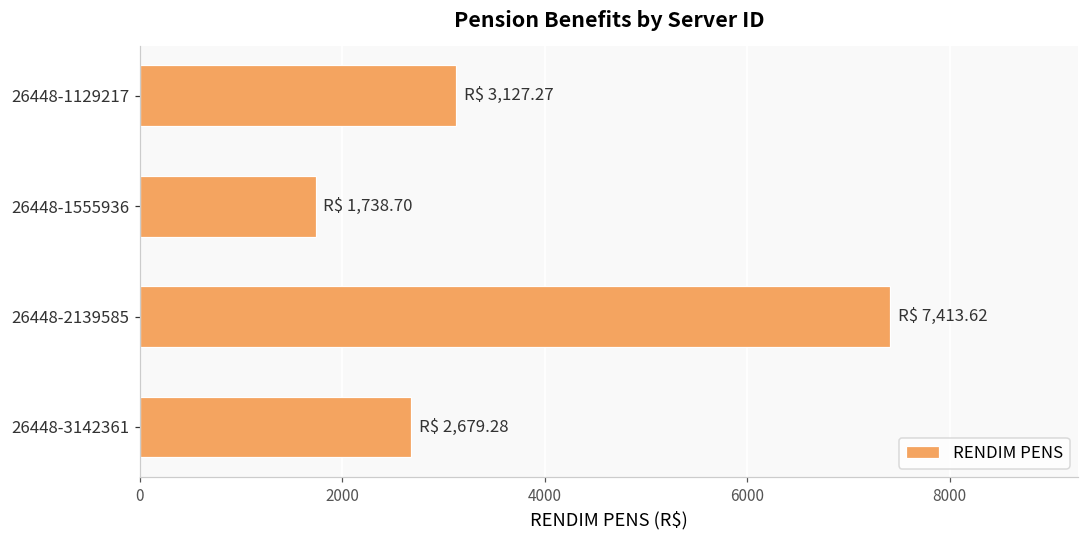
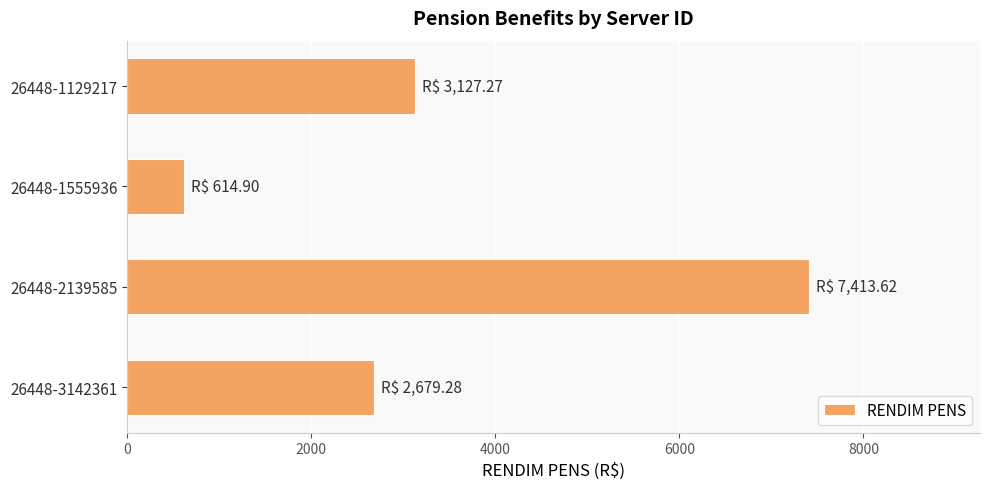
26448-1555936: 1,738.70 -> 614.90
